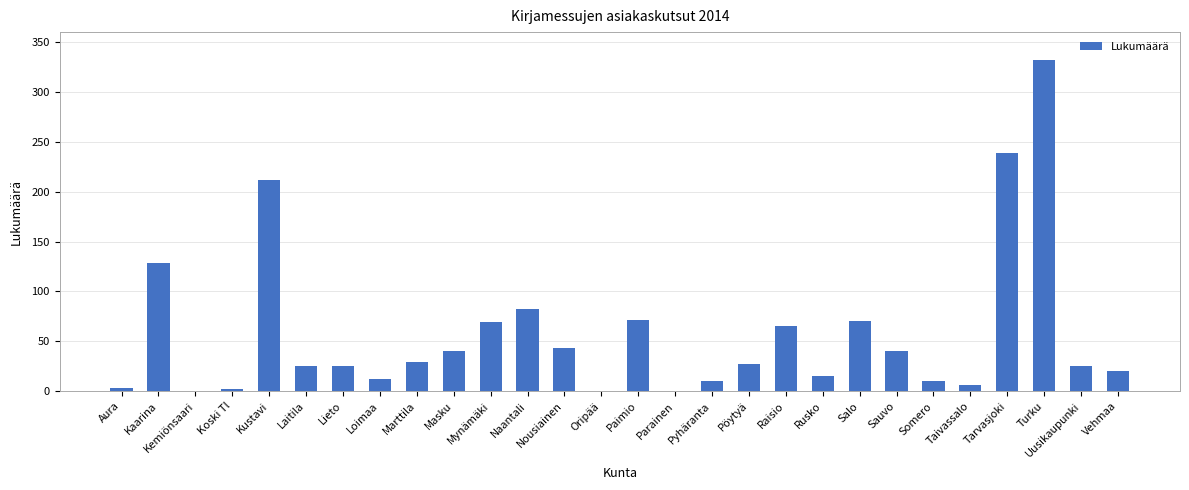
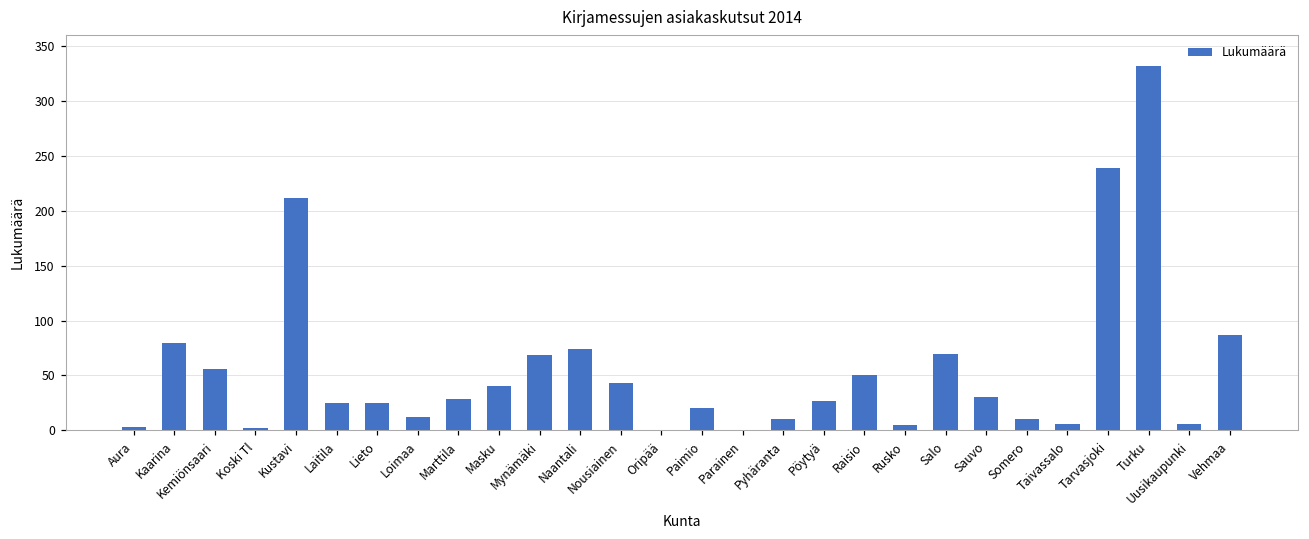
Kaarina: 130 -> 80
Kemiönsaari: 0 -> 60
Naantali: 80 -> 70
Paimio: 70 -> 20
Raisio: 70 -> 50
Rusko: 20 -> 10
Sauvo: 40 -> 30
Uusikaupunki: 30 -> 10
Vehmaa: 20 -> 90
